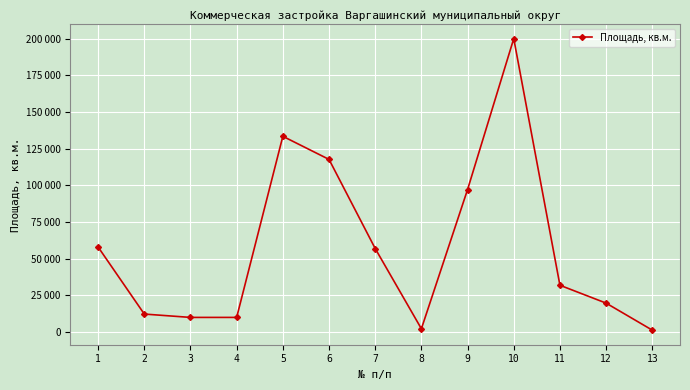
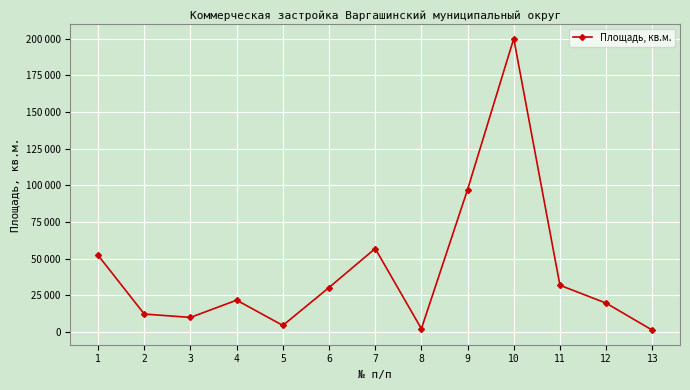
1: 58000 -> 52000
4: 10000 -> 22000
5: 133000 -> 5000
6: 118000 -> 30000
